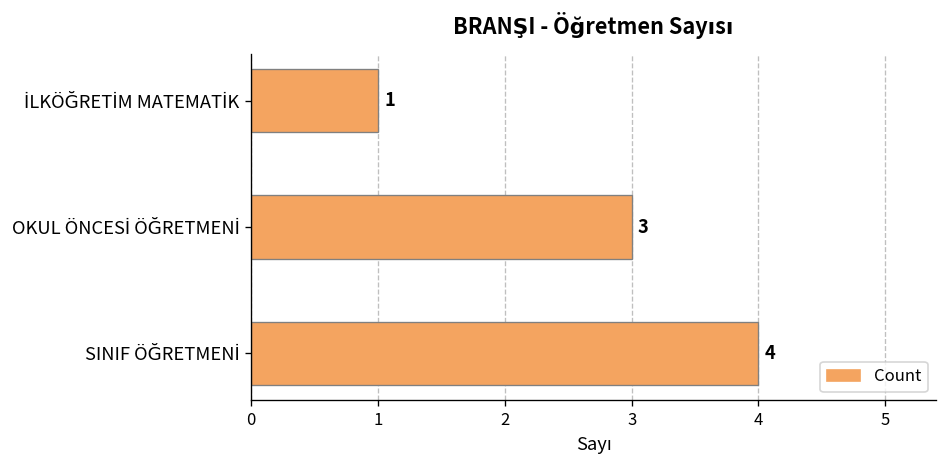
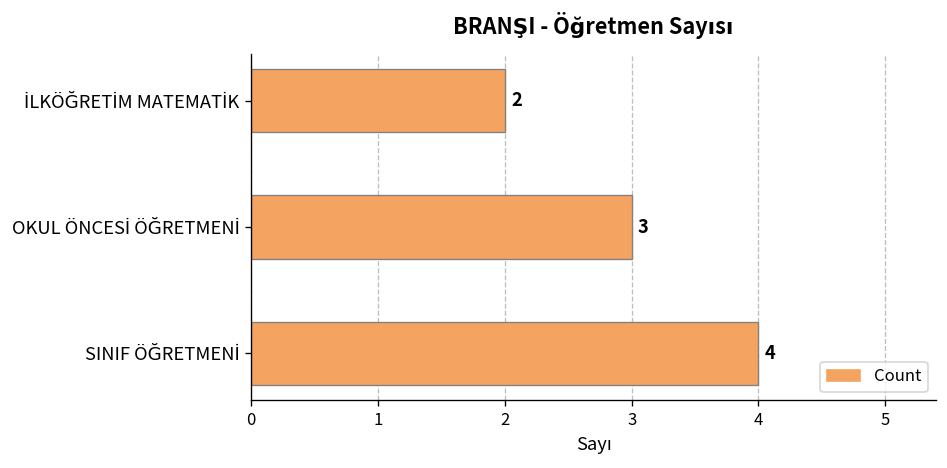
İLKÖĞRETİM MATEMATİK: 1 -> 2
